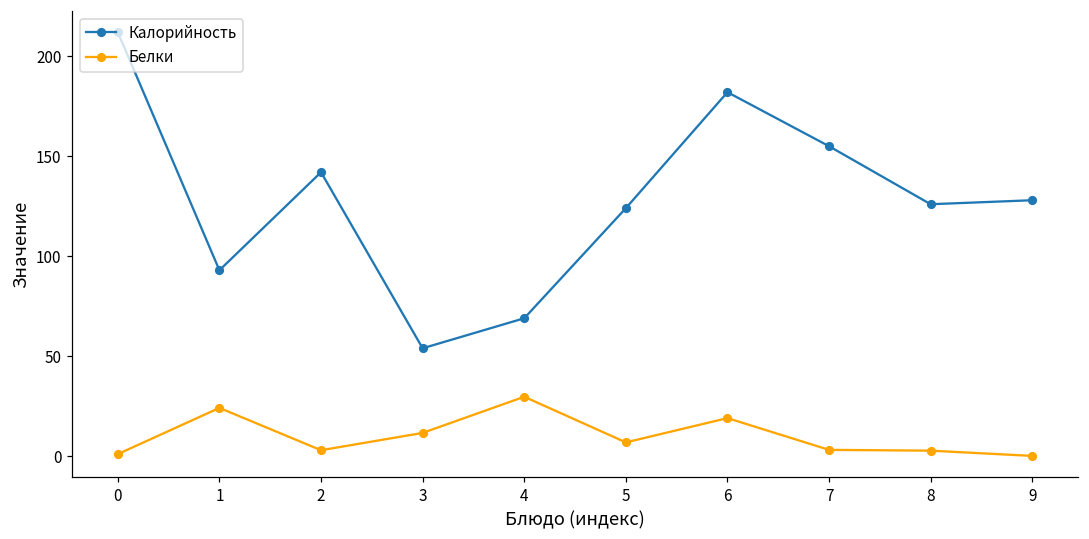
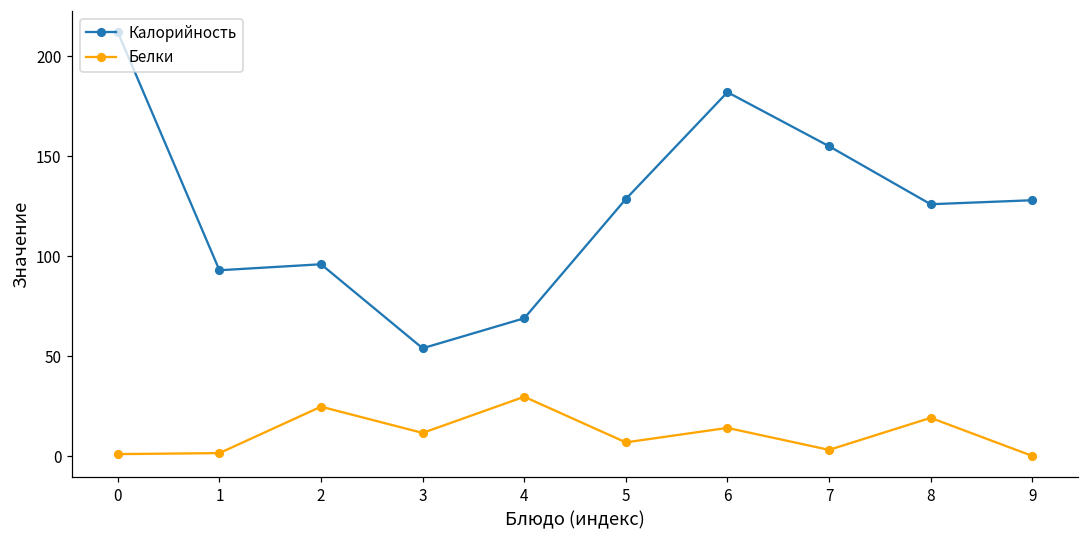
Белки, 1: 24 -> 2
Калорийность, 2: 142 -> 96
Белки, 2: 3 -> 25
Калорийность, 5: 124 -> 129
Белки, 6: 19 -> 14
Белки, 8: 3 -> 19
